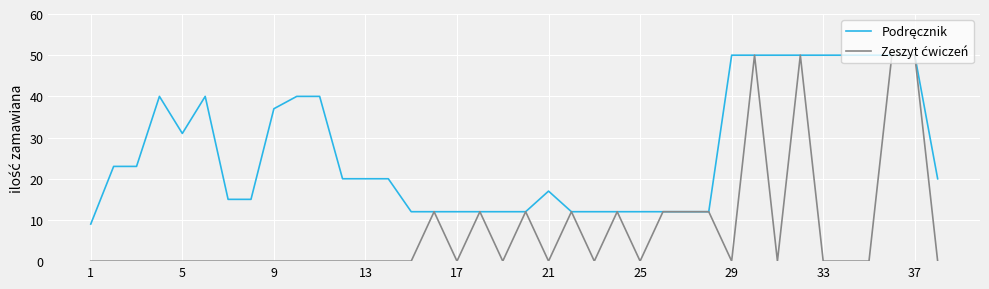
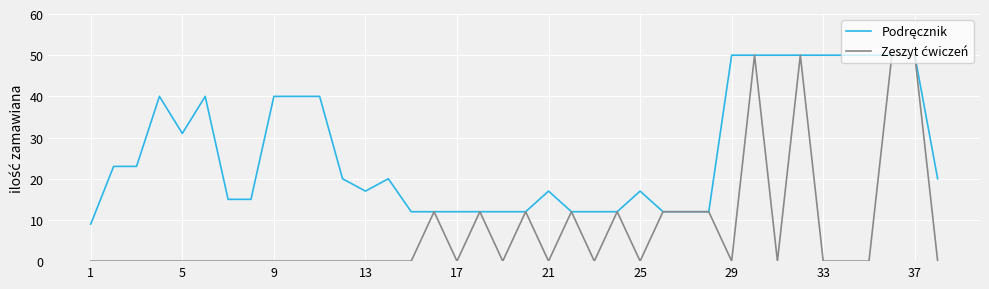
Podręcznik, 9: 37 -> 40
Podręcznik, 13: 20 -> 17
Podręcznik, 25: 12 -> 17
